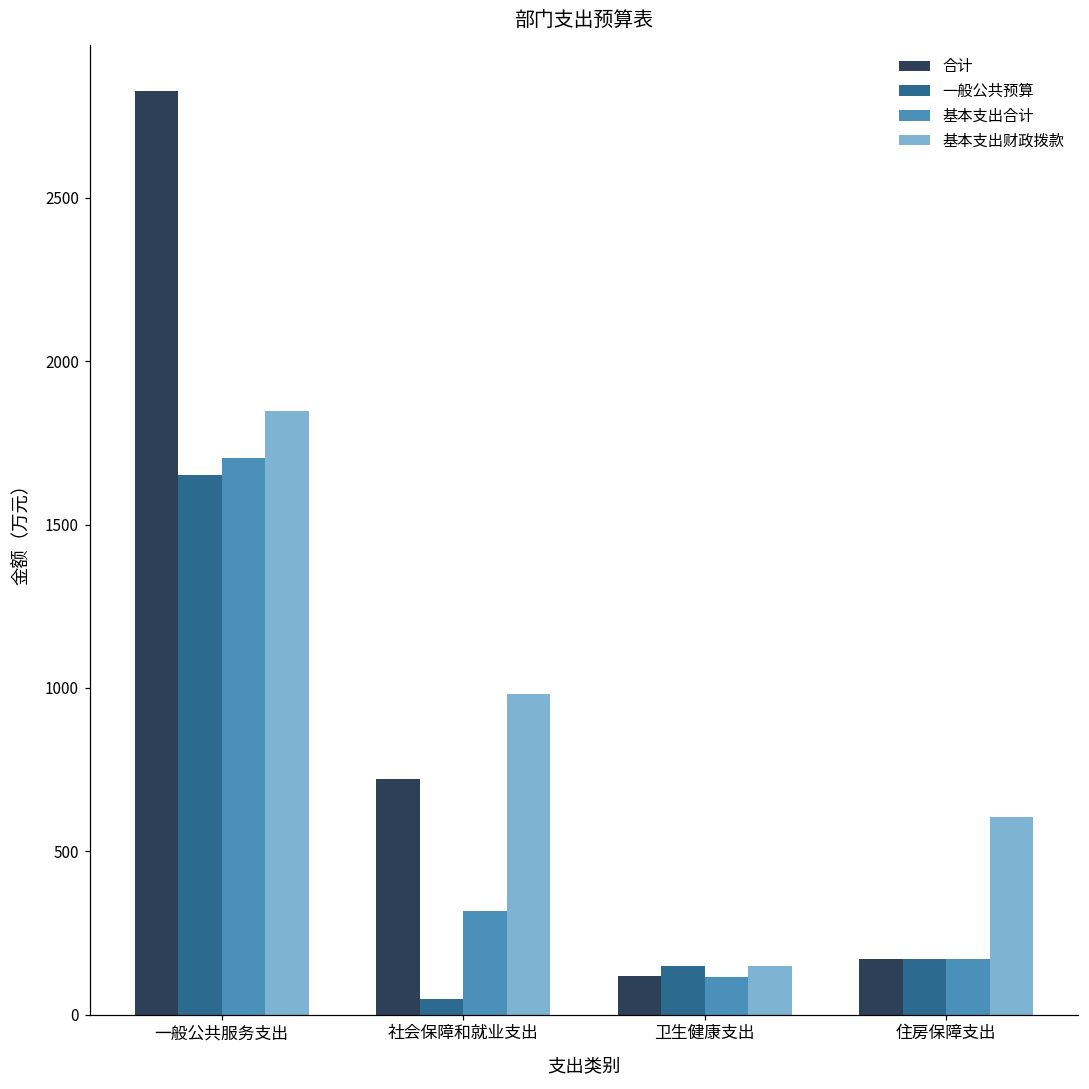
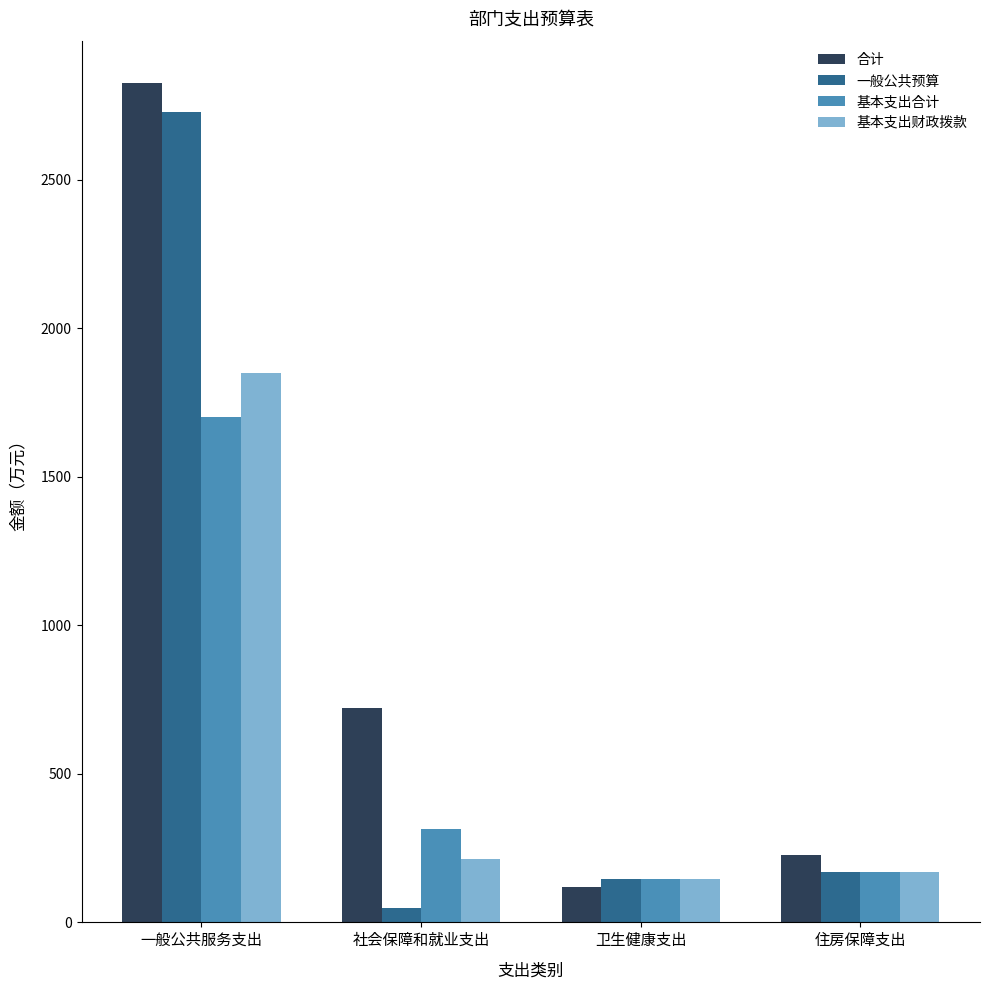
一般公共预算, 一般公共服务支出: 1650 -> 2730
基本支出财政拨款, 社会保障和就业支出: 980 -> 210
基本支出合计, 卫生健康支出: 110 -> 150
合计, 住房保障支出: 170 -> 230
基本支出财政拨款, 住房保障支出: 600 -> 170
